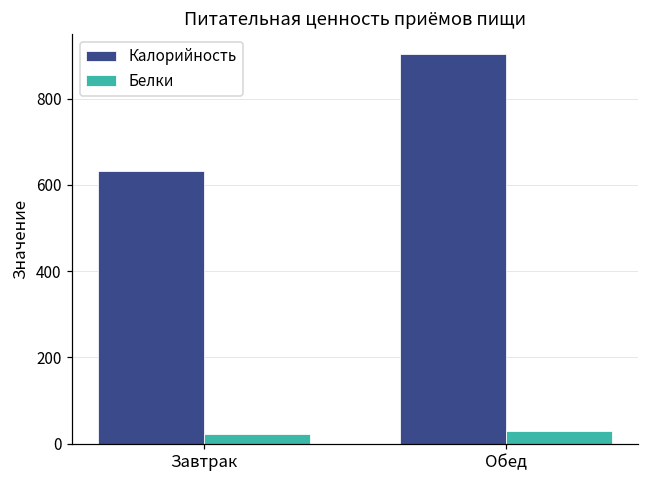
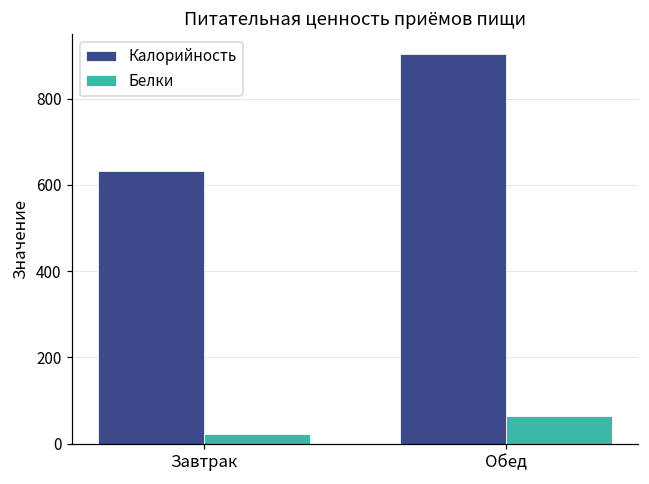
Белки, Обед: 30 -> 60
